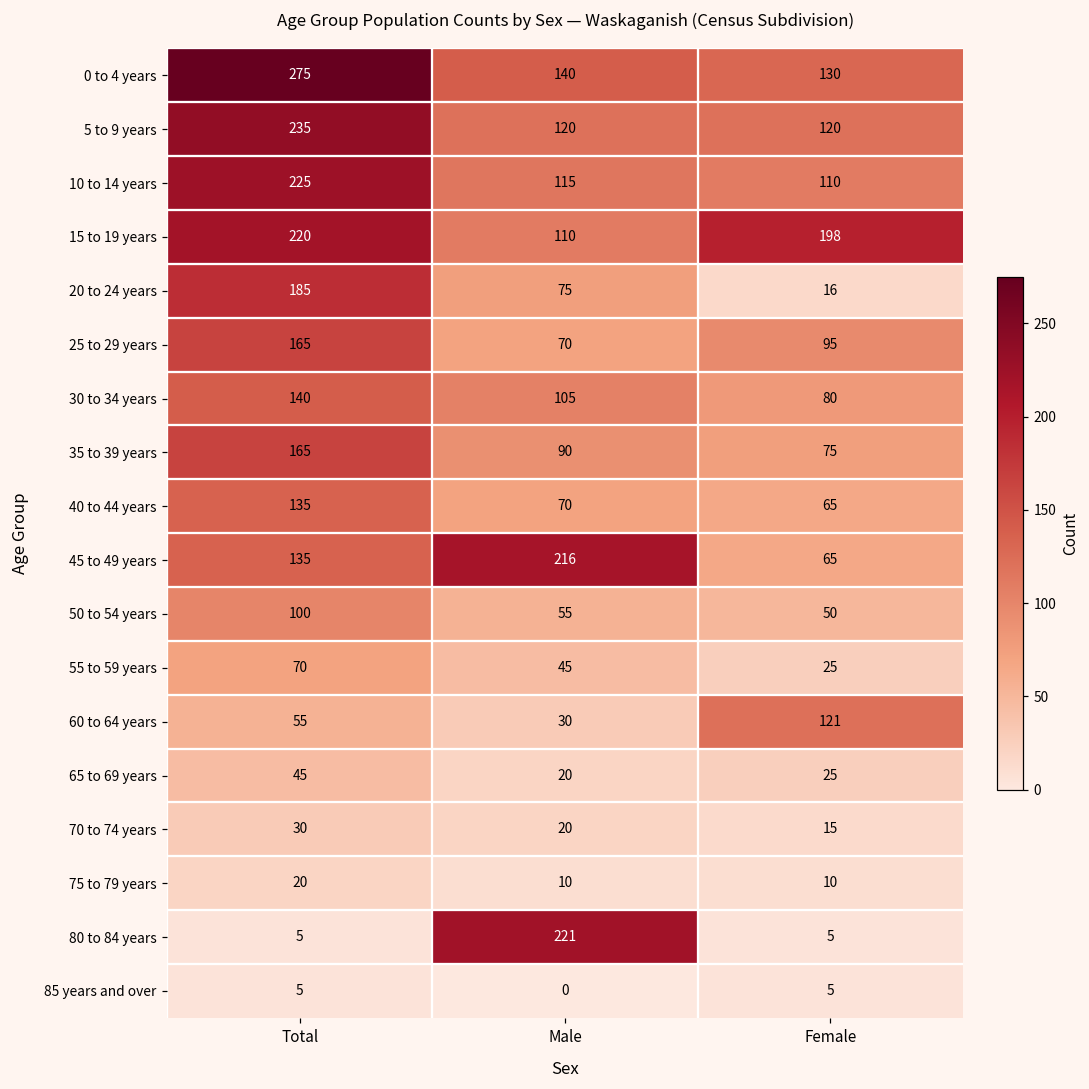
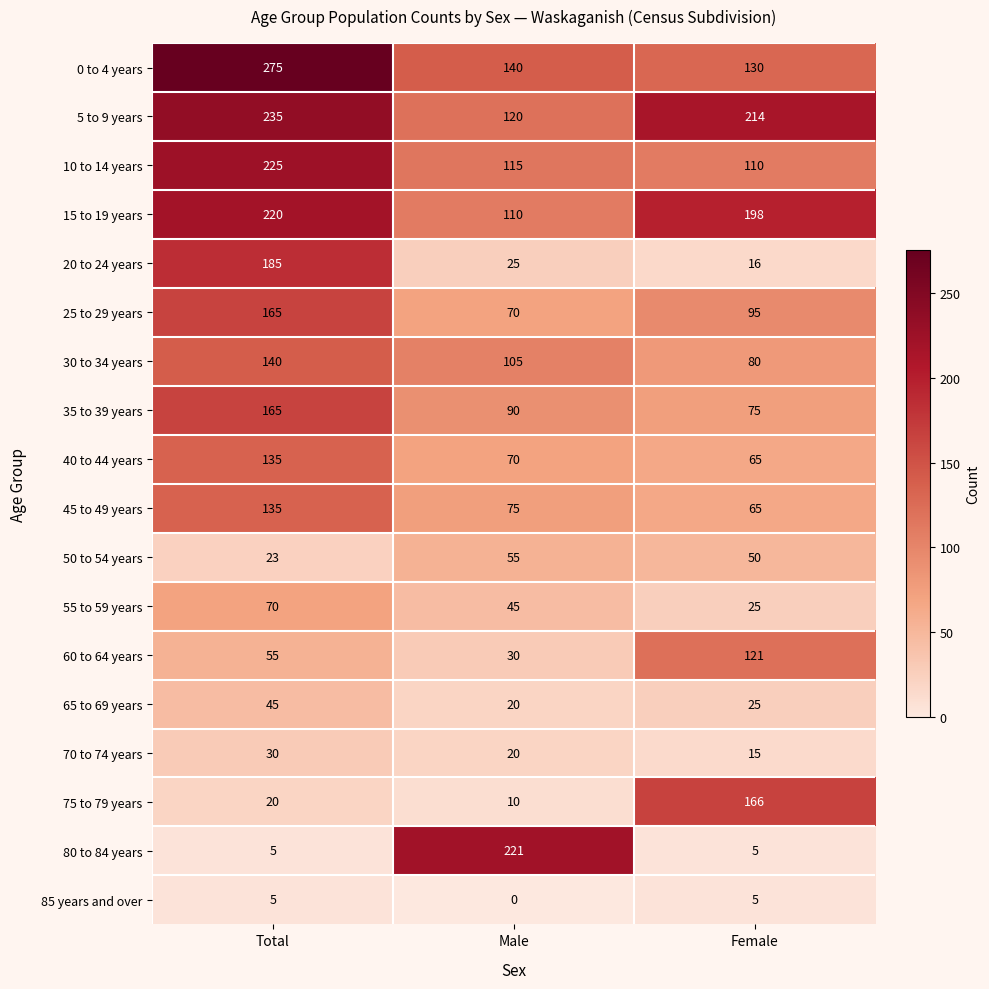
5 to 9 years, Female: 120 -> 214
20 to 24 years, Male: 75 -> 25
45 to 49 years, Male: 216 -> 75
50 to 54 years, Total: 100 -> 23
75 to 79 years, Female: 10 -> 166
